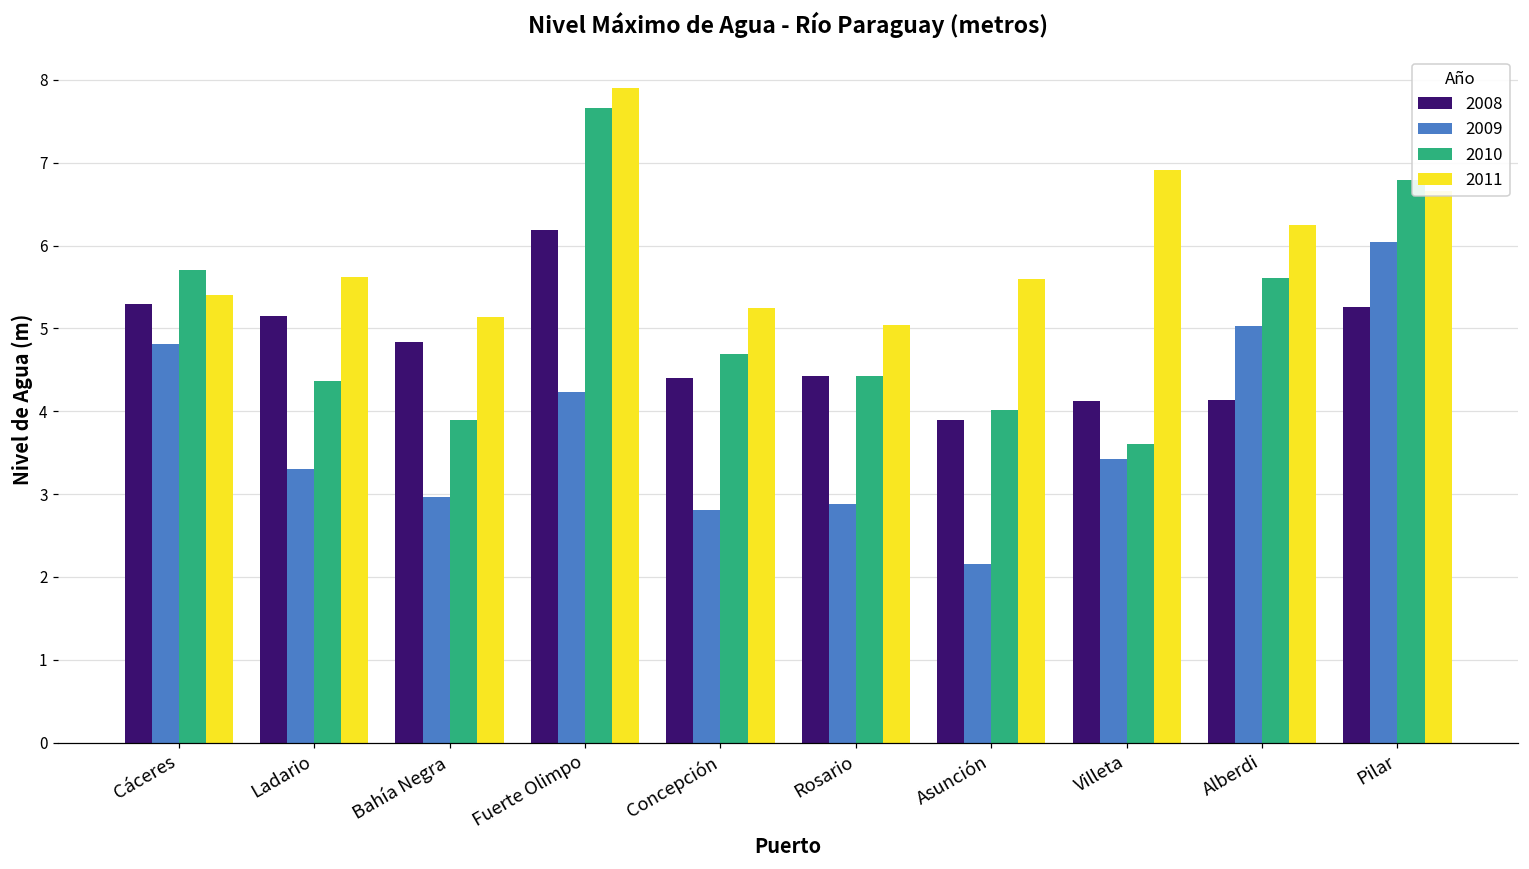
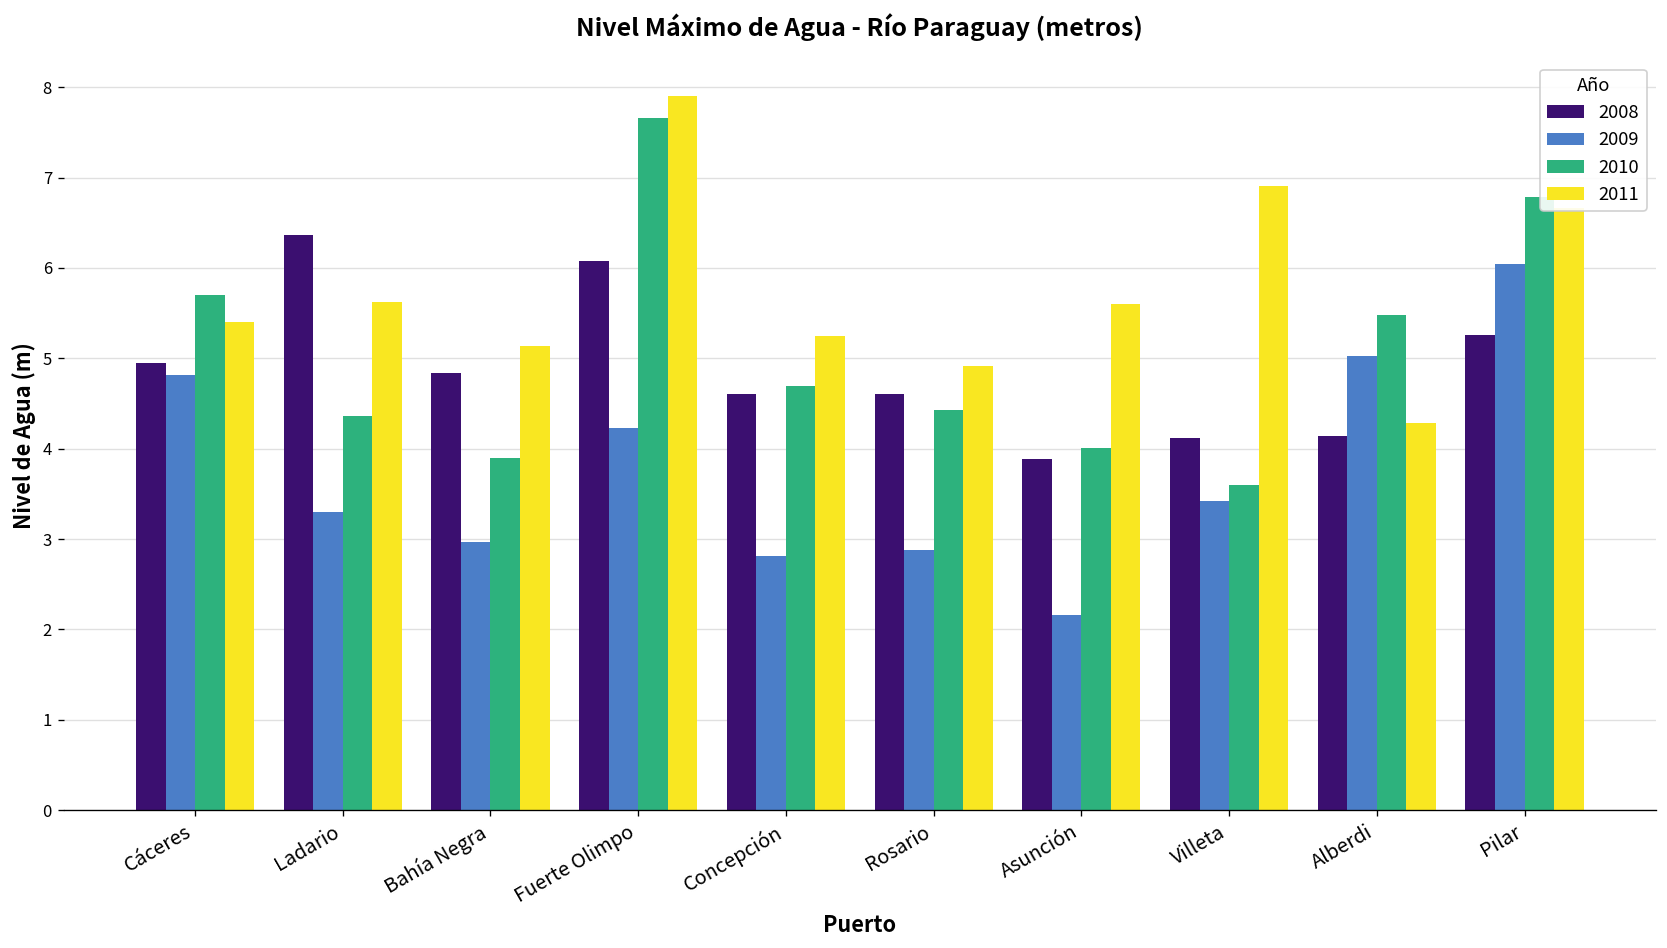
2008, Cáceres: 5.3 -> 5.0
2008, Ladario: 5.2 -> 6.4
2008, Fuerte Olimpo: 6.2 -> 6.1
2008, Concepción: 4.4 -> 4.6
2008, Rosario: 4.4 -> 4.6
2011, Rosario: 5.0 -> 4.9
2010, Alberdi: 5.6 -> 5.5
2011, Alberdi: 6.3 -> 4.3
